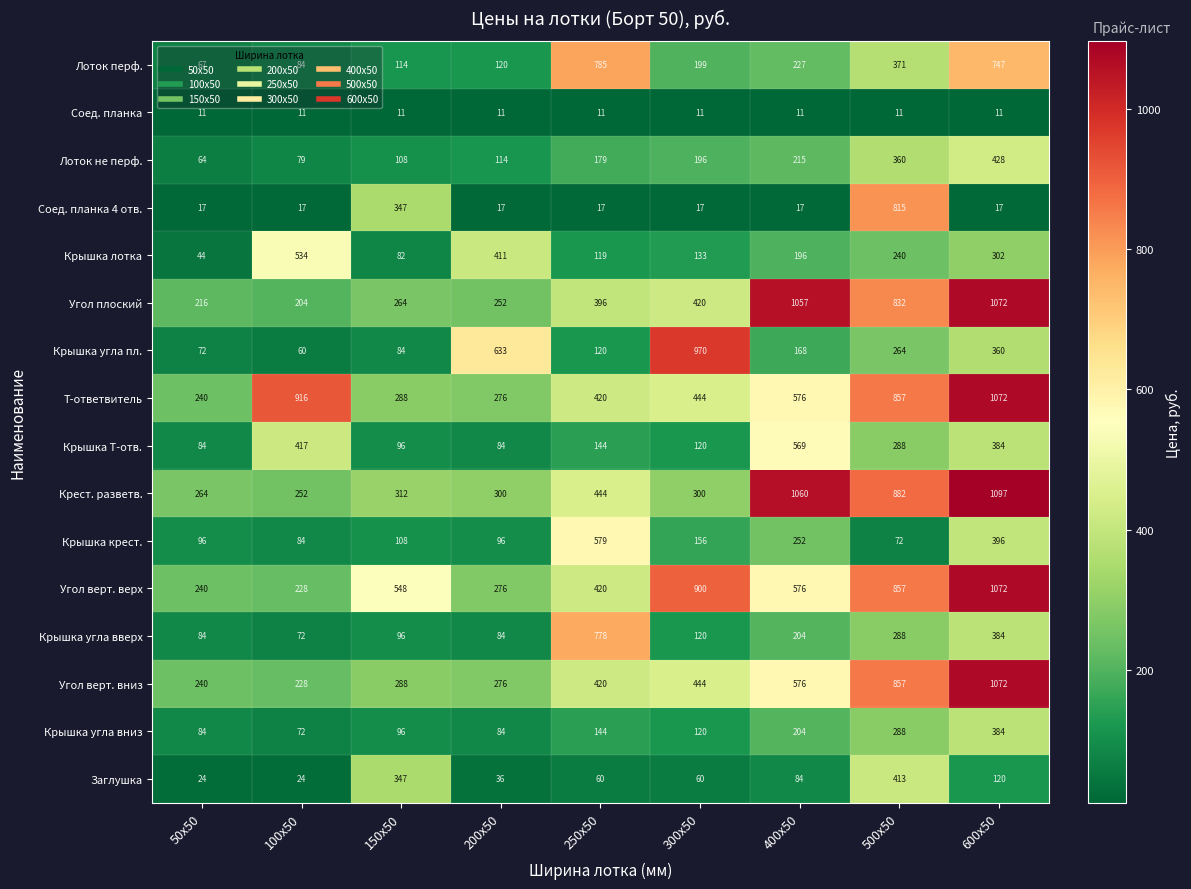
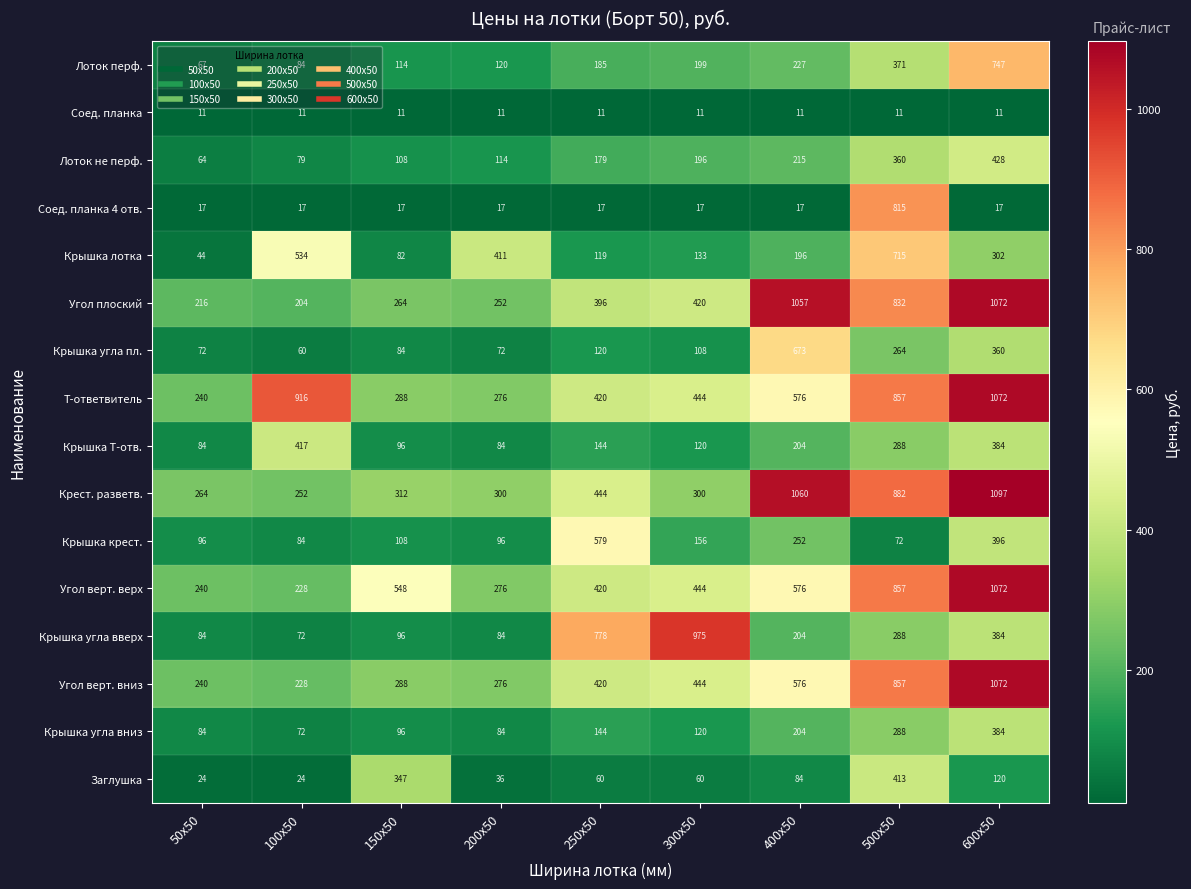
Лоток перф., 250x50: 785 -> 185
Соед. планка 4 отв., 150x50: 347 -> 17
Крышка лотка, 500x50: 240 -> 715
Крышка угла пл., 200x50: 633 -> 72
Крышка угла пл., 300x50: 970 -> 108
Крышка угла пл., 400x50: 168 -> 673
Крышка Т-отв., 400x50: 569 -> 204
Угол верт. верх, 300x50: 900 -> 444
Крышка угла вверх, 300x50: 120 -> 975
